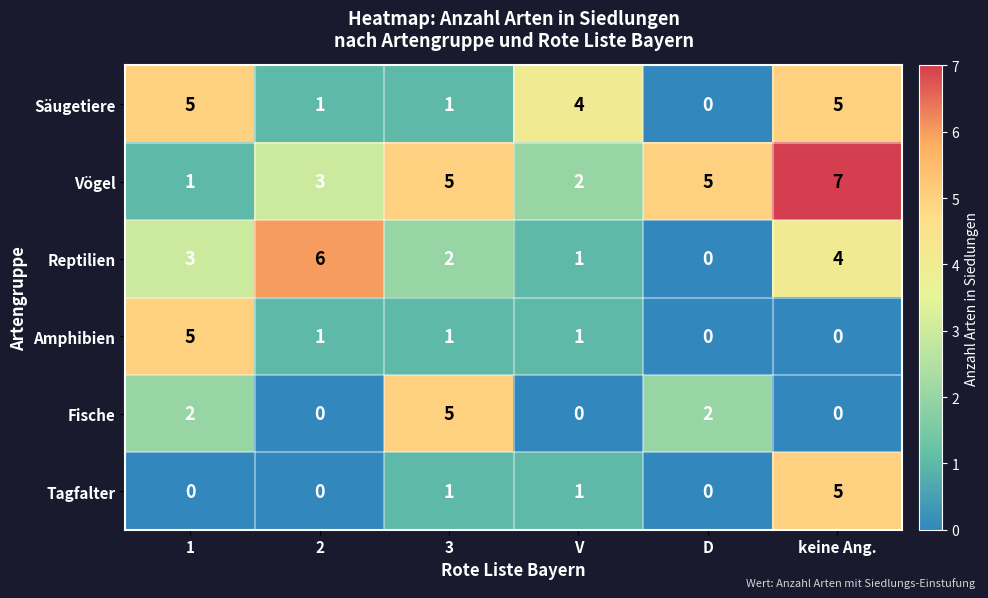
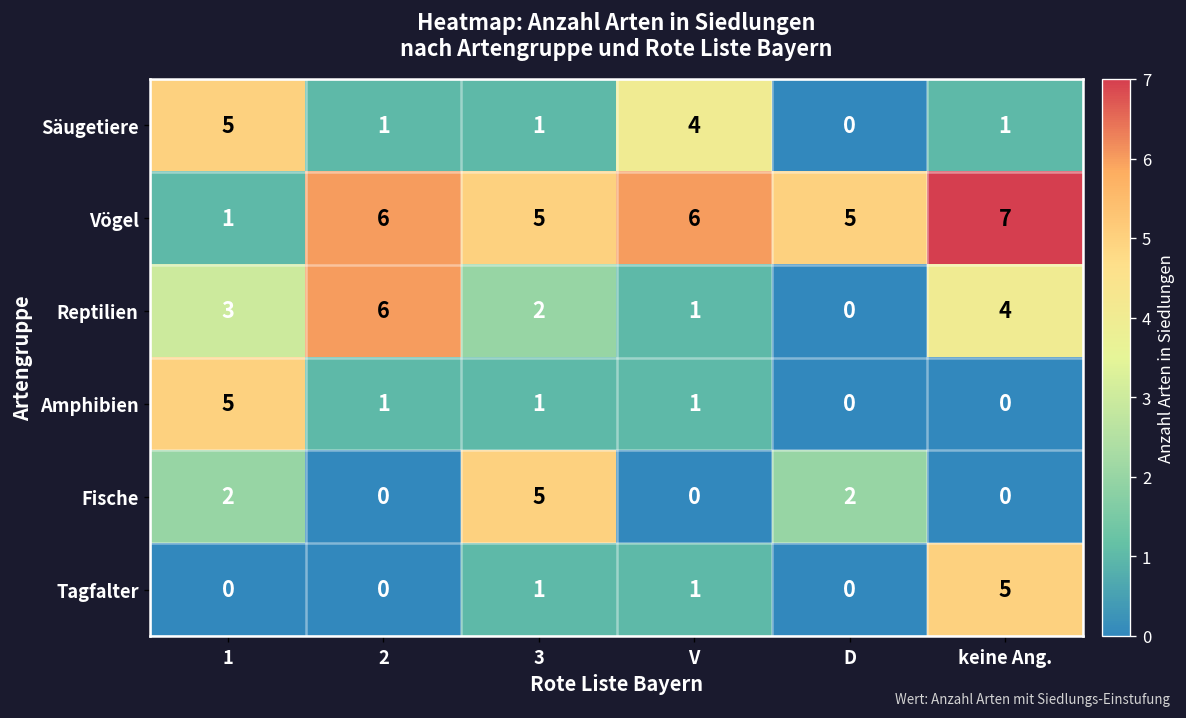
Säugetiere, keine Ang.: 5 -> 1
Vögel, 2: 3 -> 6
Vögel, V: 2 -> 6
